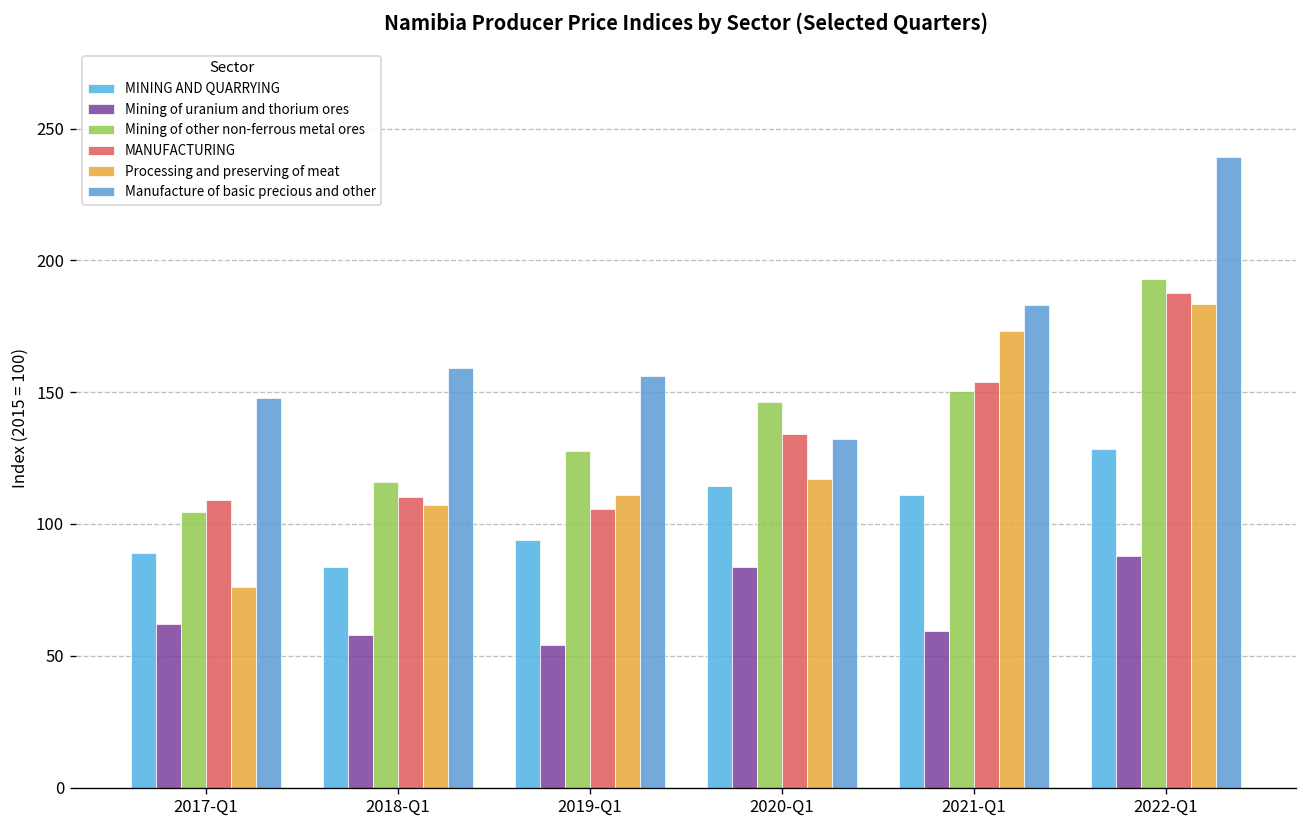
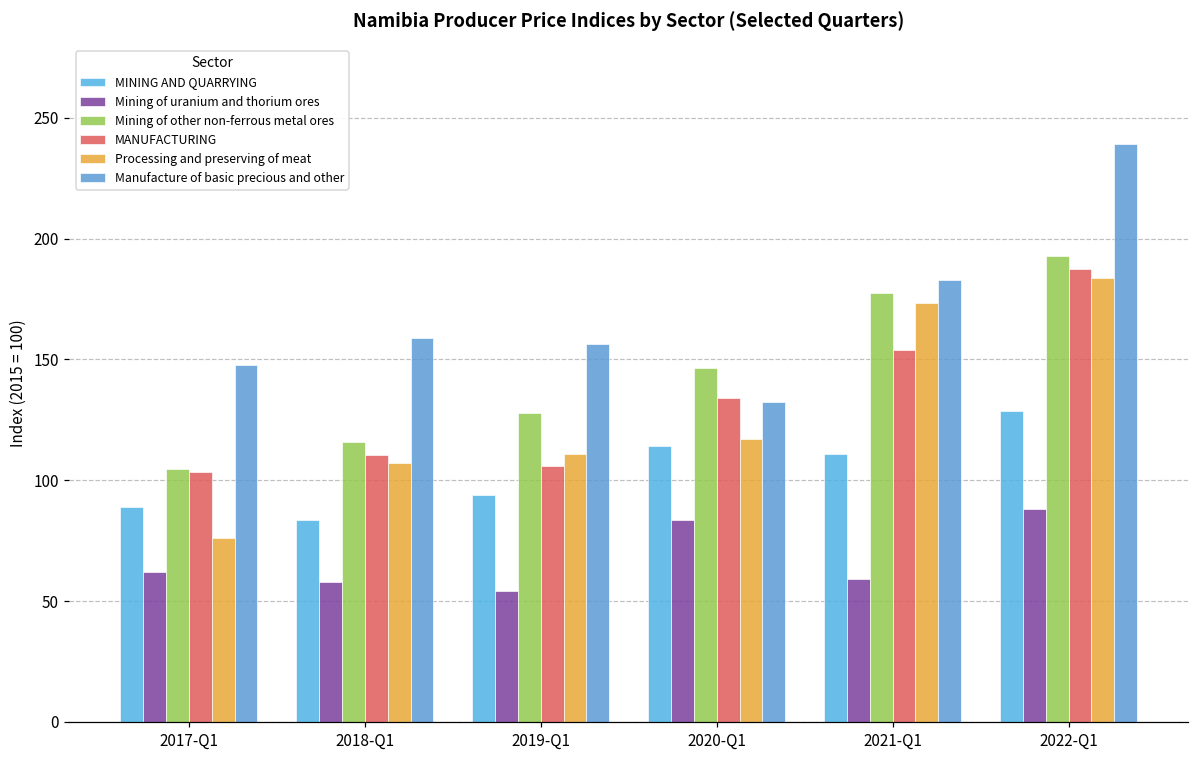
MANUFACTURING, 2017-Q1: 109 -> 103
Mining of other non-ferrous metal ores, 2021-Q1: 150 -> 177
